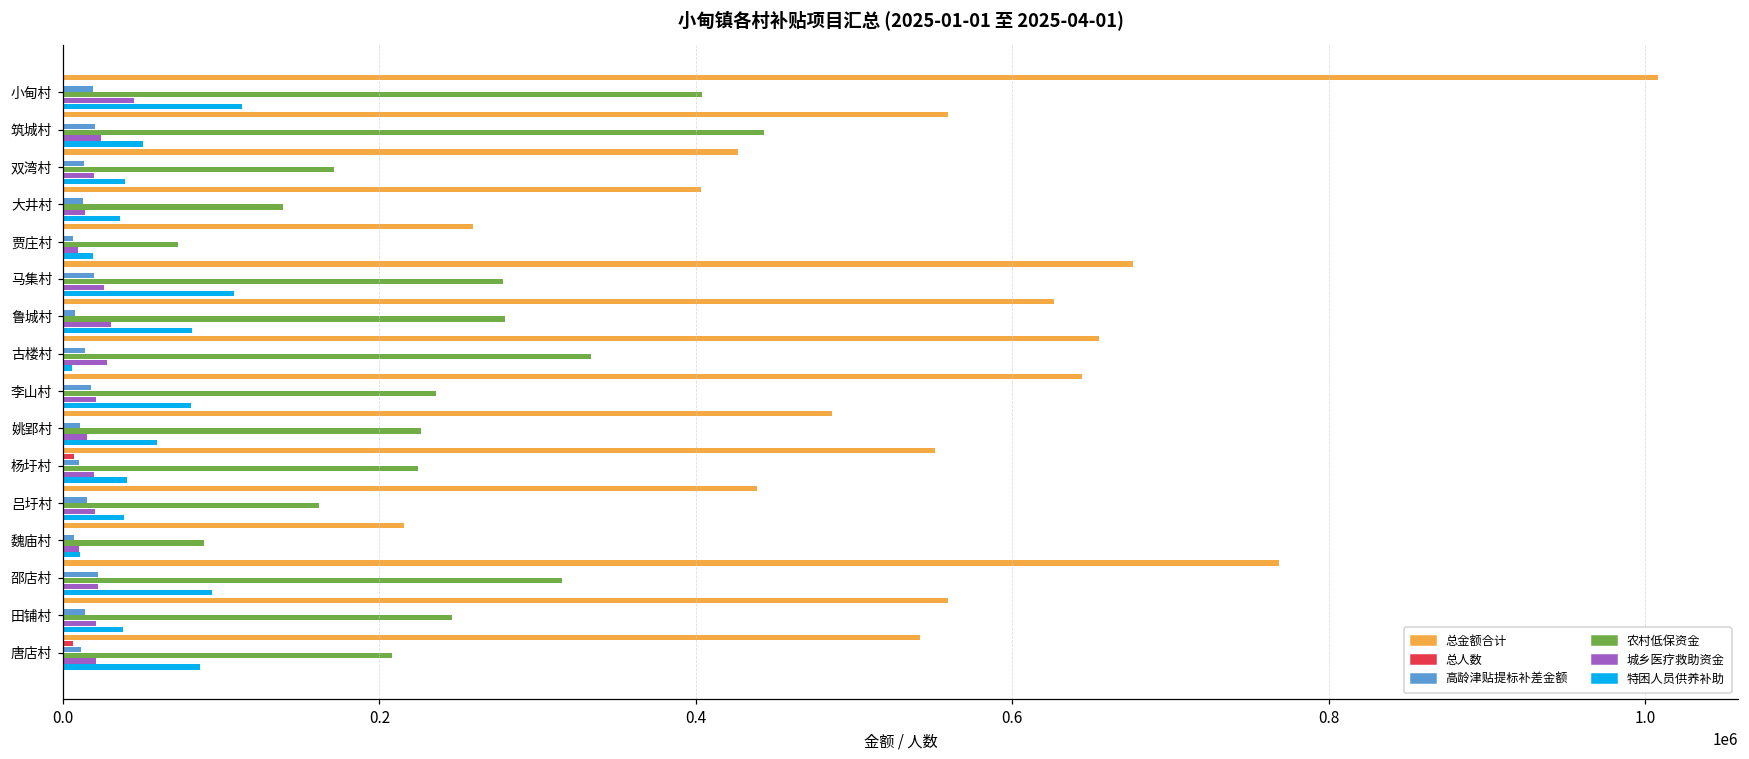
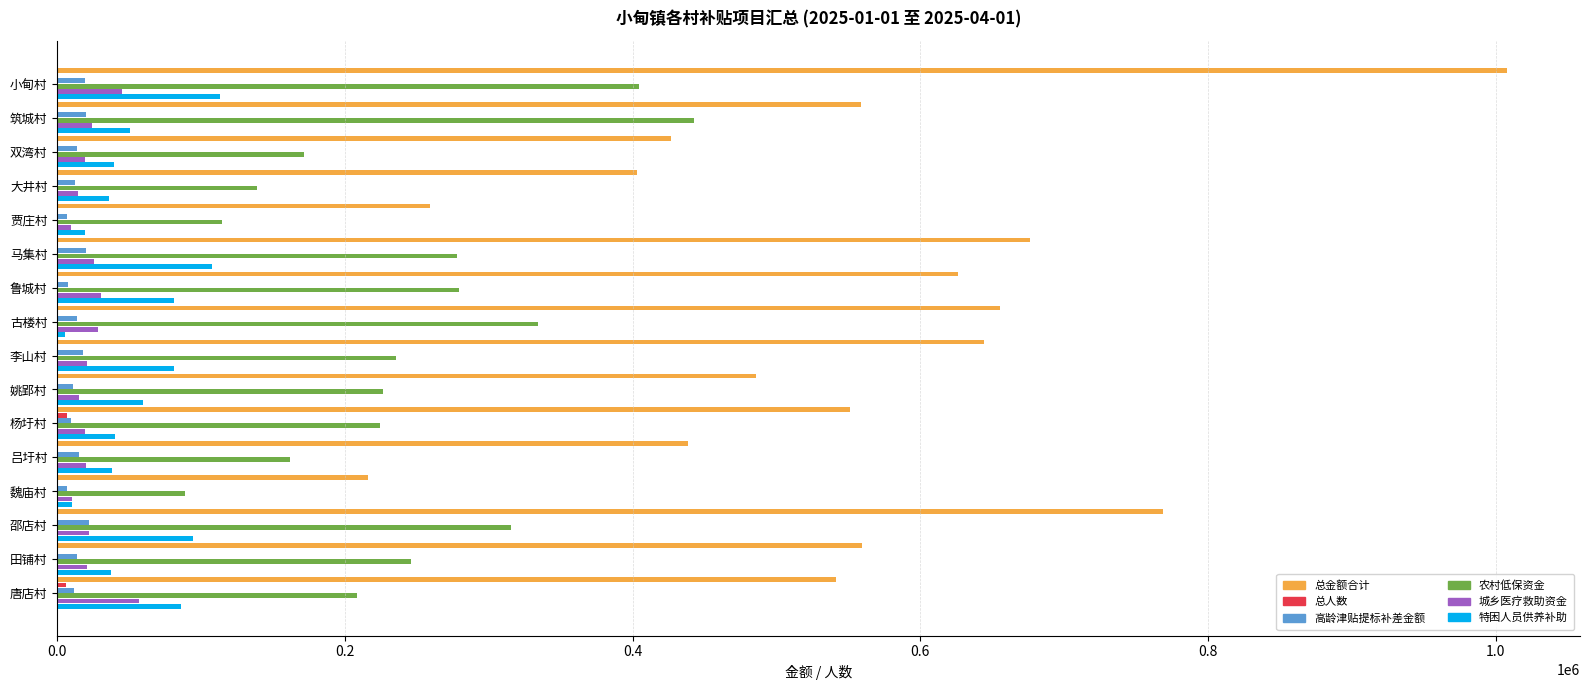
农村低保资金, 贾庄村: 73000 -> 114000
城乡医疗救助资金, 唐店村: 21000 -> 57000
